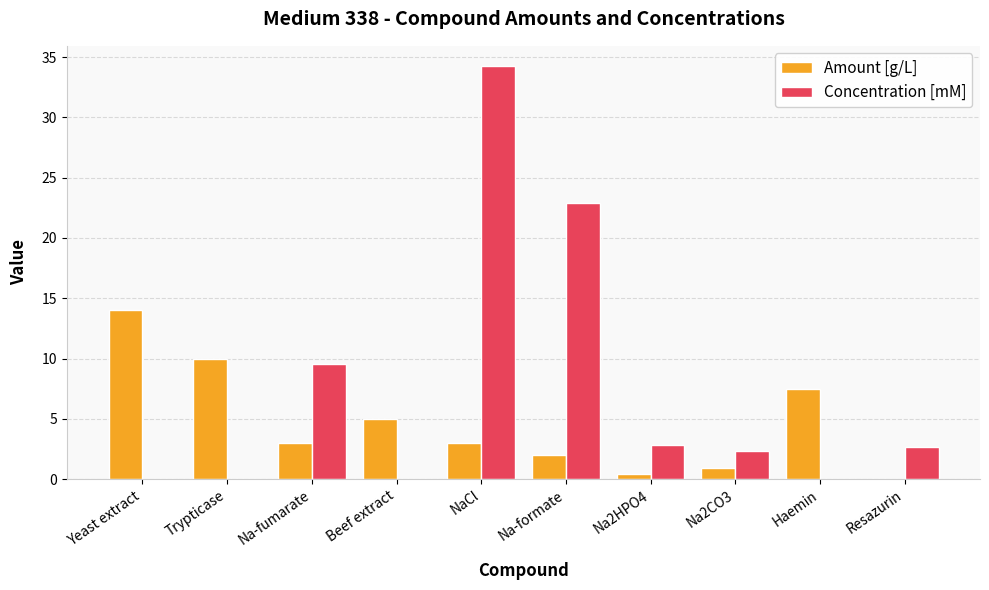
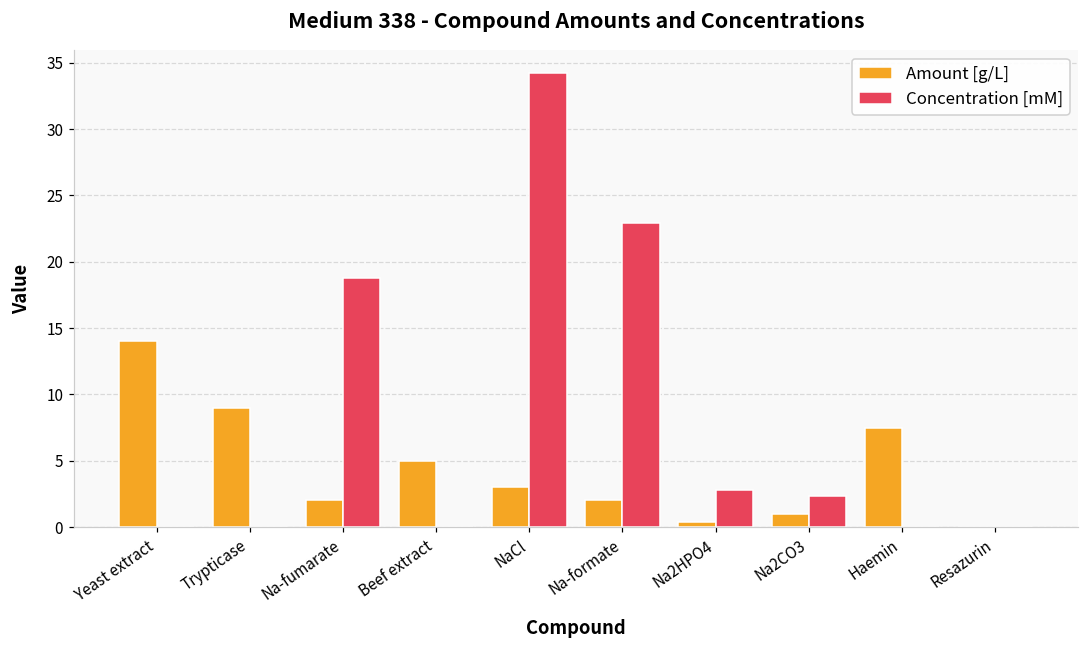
Amount [g/L], Trypticase: 10 -> 9
Amount [g/L], Na-fumarate: 3 -> 2
Concentration [mM], Na-fumarate: 9.5 -> 18.7
Concentration [mM], Resazurin: 2.7 -> 0.0
